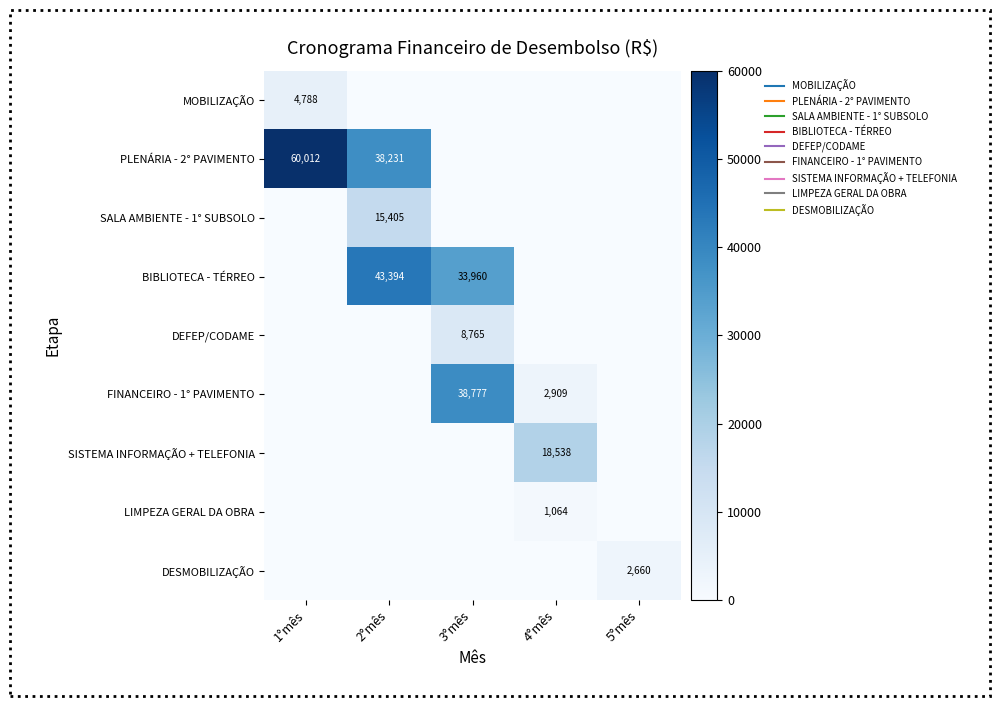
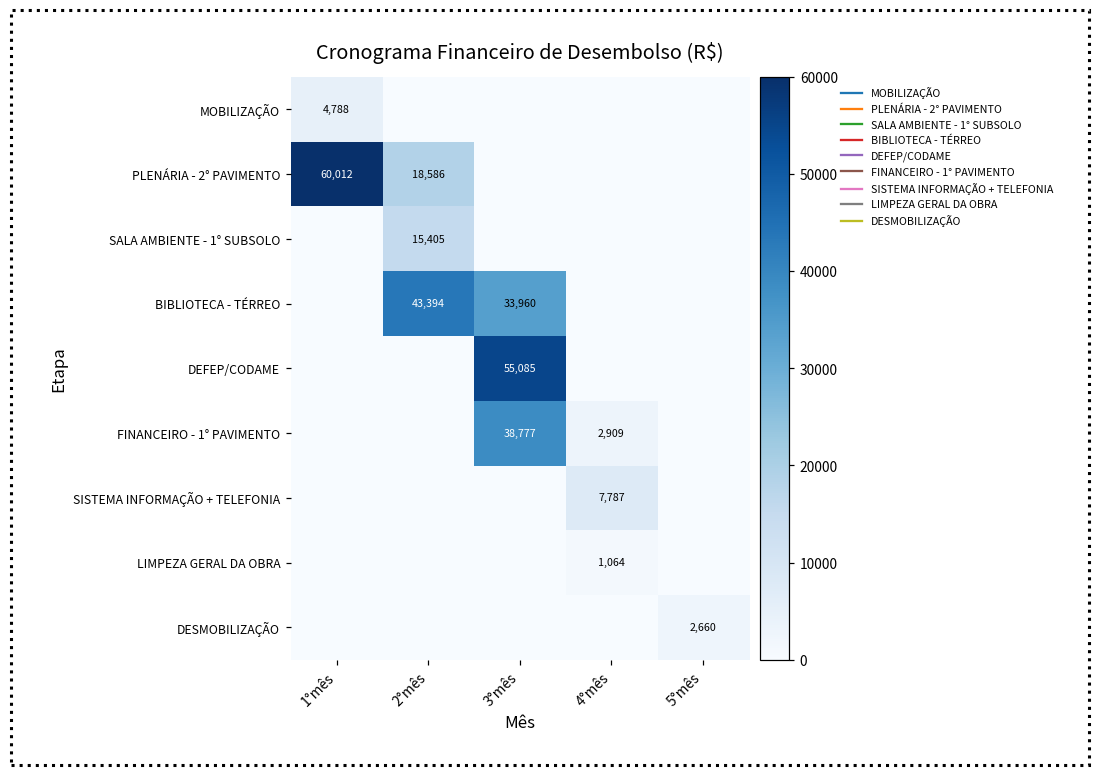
PLENÁRIA - 2° PAVIMENTO, 2°mês: 38,231 -> 18,586
DEFEP/CODAME, 3°mês: 8,765 -> 55,085
SISTEMA INFORMAÇÃO + TELEFONIA, 4°mês: 18,538 -> 7,787
